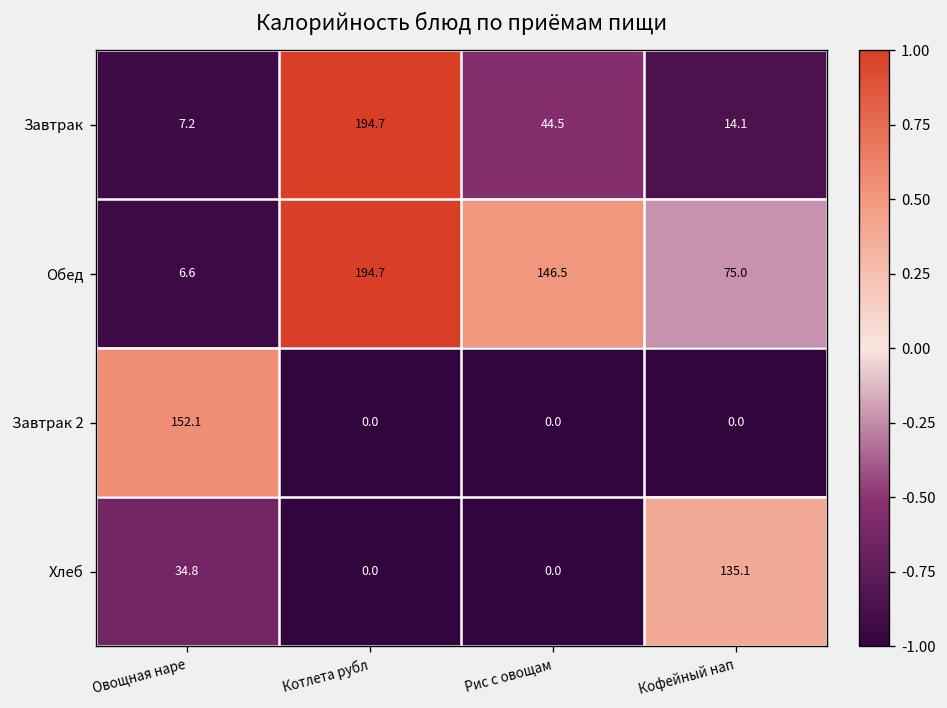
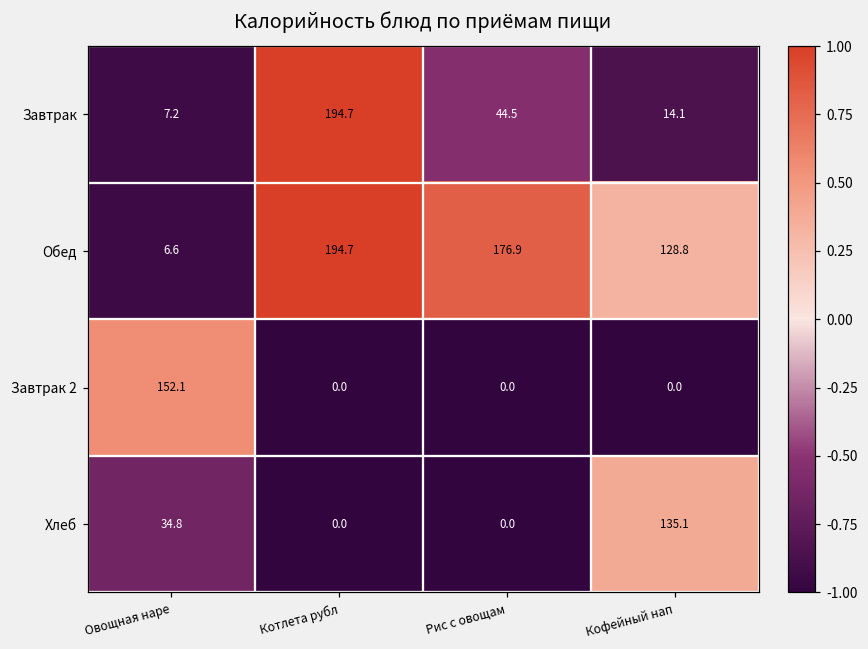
Обед, Рис с овощам: 146.5 -> 176.9
Обед, Кофейный нап: 75.0 -> 128.8
